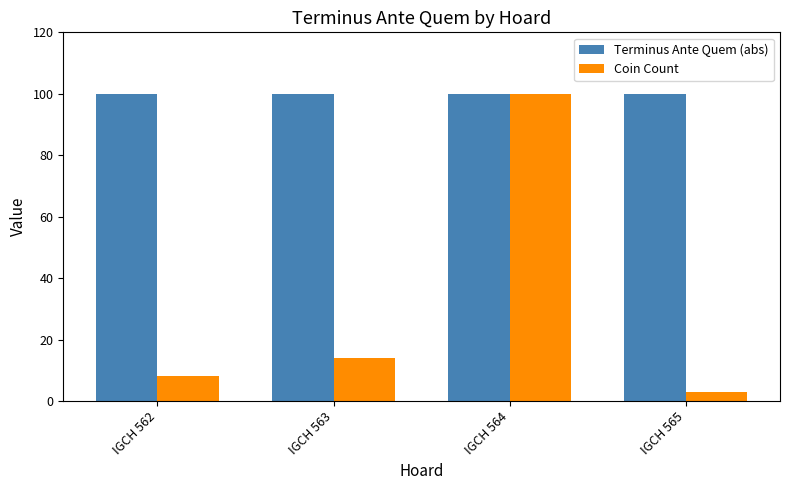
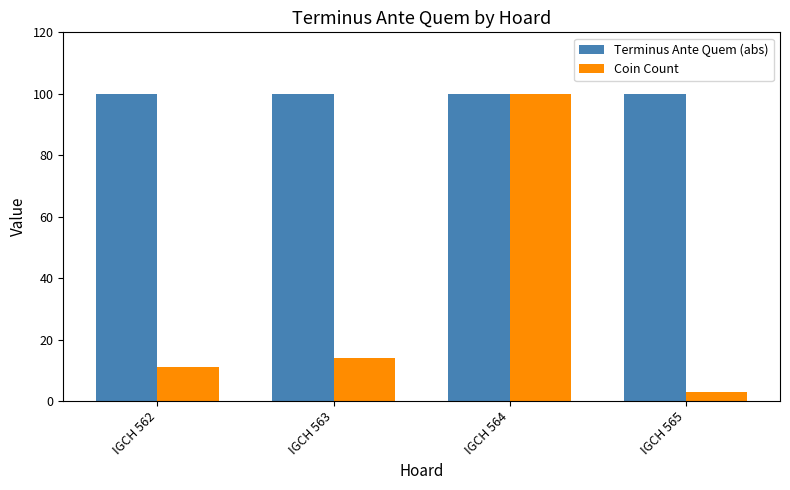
Coin Count, IGCH 562: 8 -> 11
